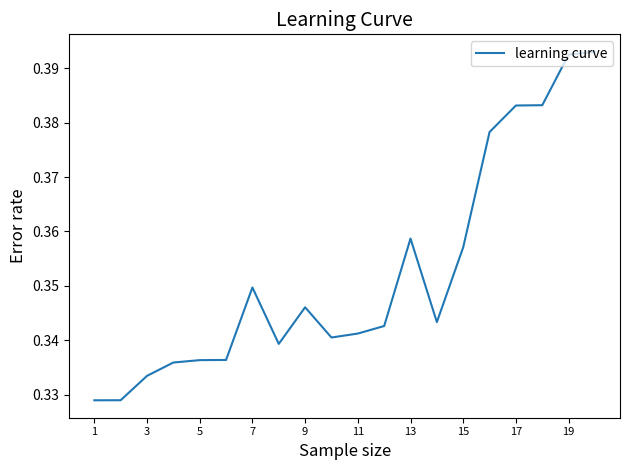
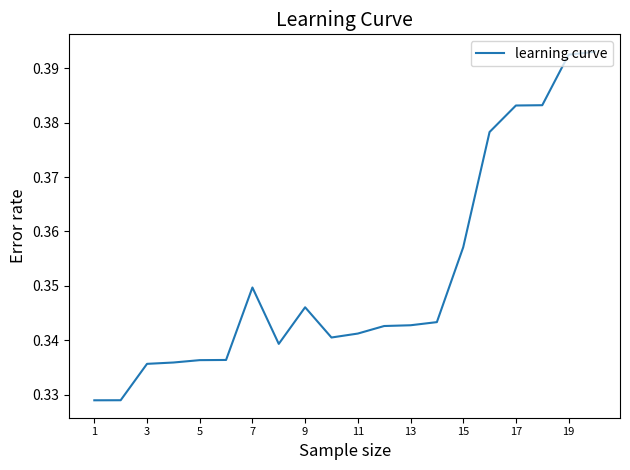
3: 0.333 -> 0.336
13: 0.359 -> 0.343
